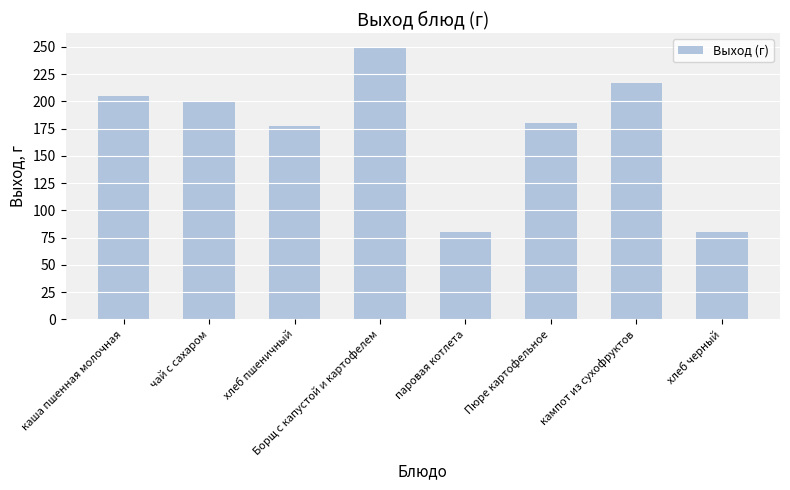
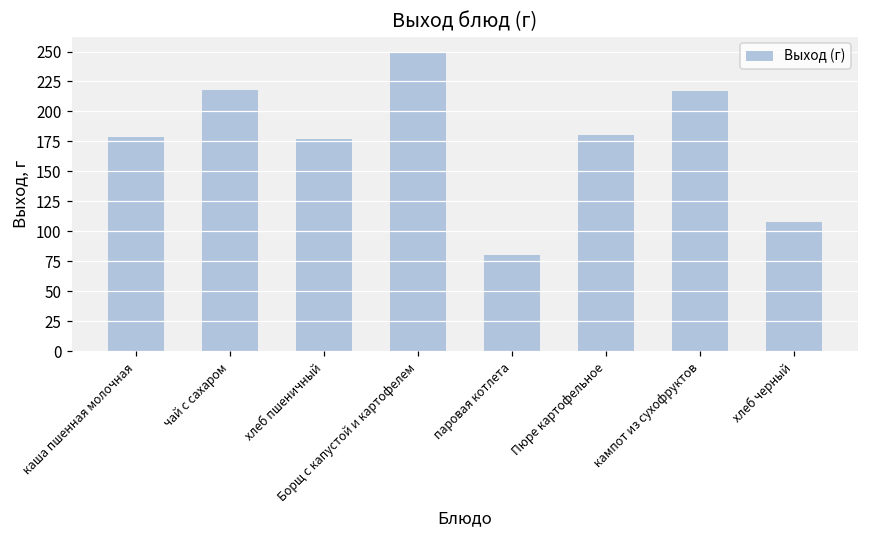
каша пшенная молочная: 205 -> 179
чай с сахаром: 200 -> 218
хлеб черный: 80 -> 108
